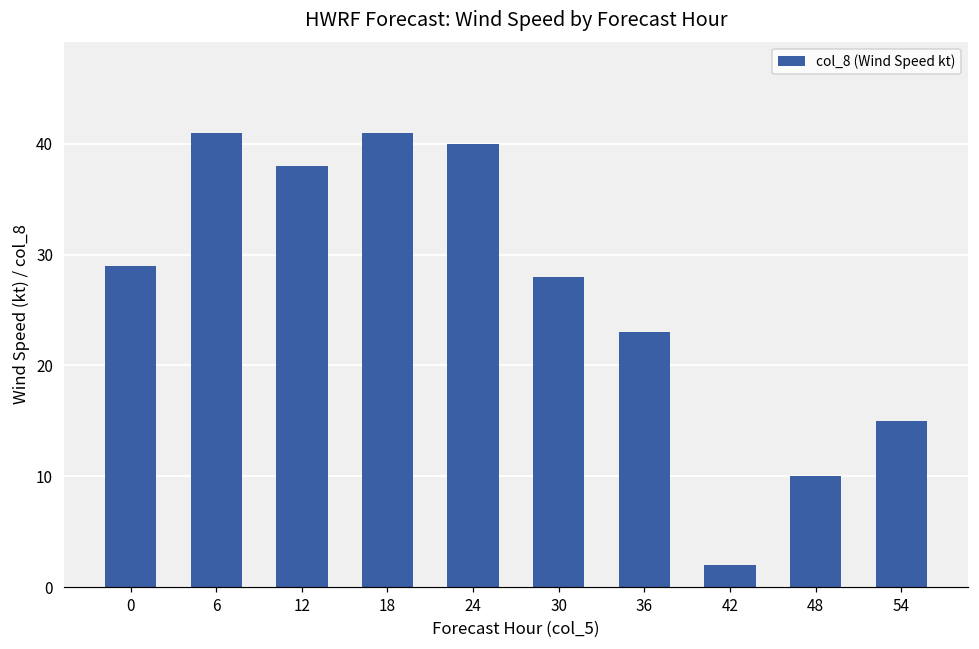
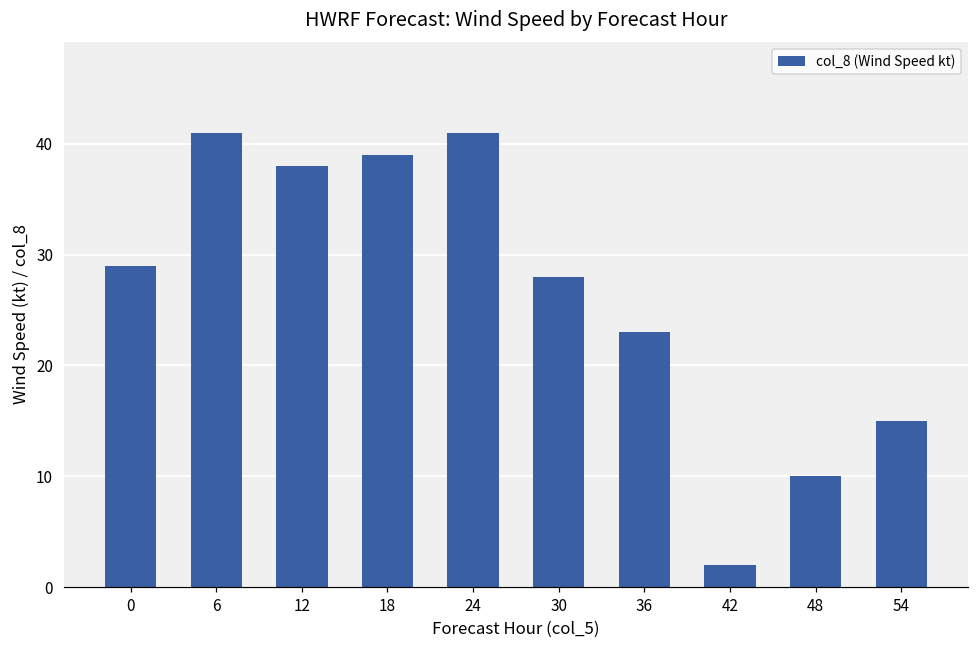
18: 41 -> 39
24: 40 -> 41
